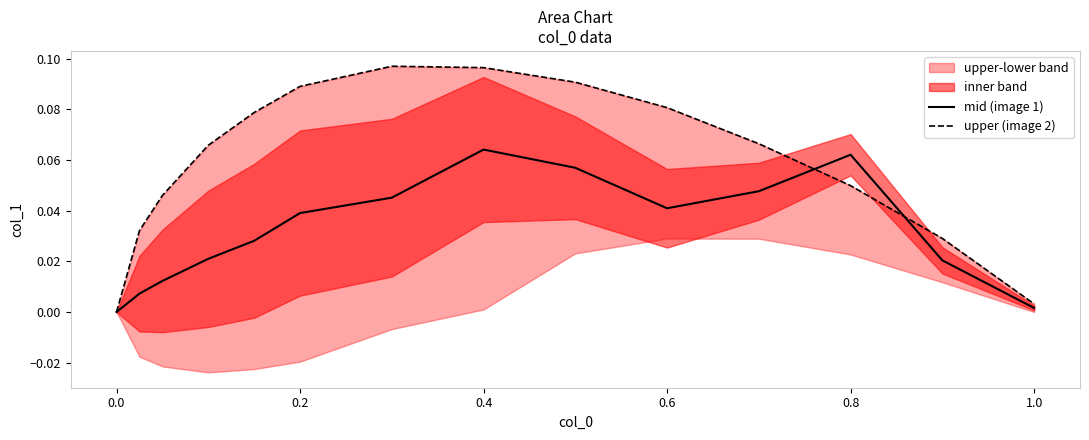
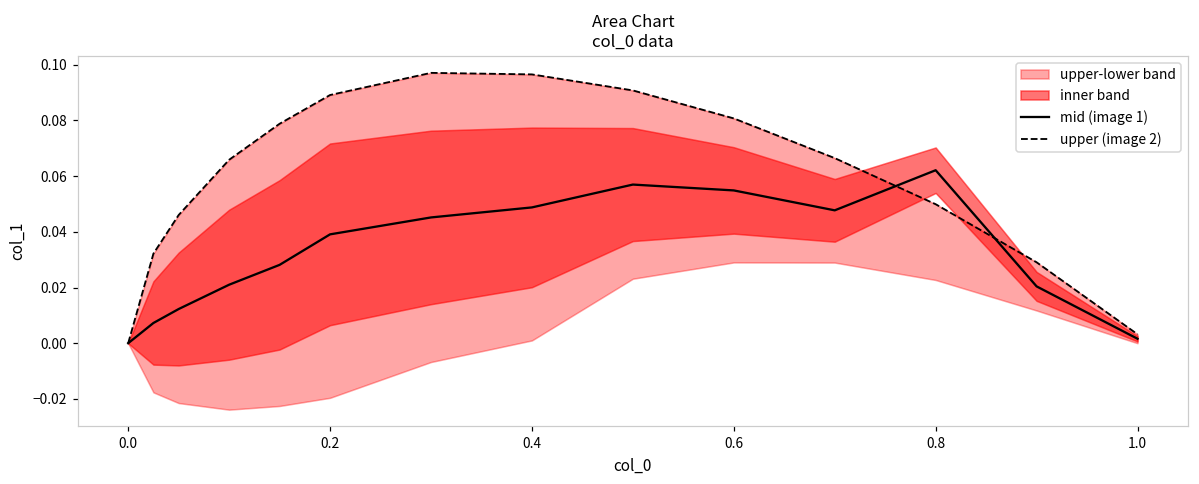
mid (image 1), 0.4: 0.064 -> 0.049
mid (image 1), 0.6: 0.041 -> 0.055
